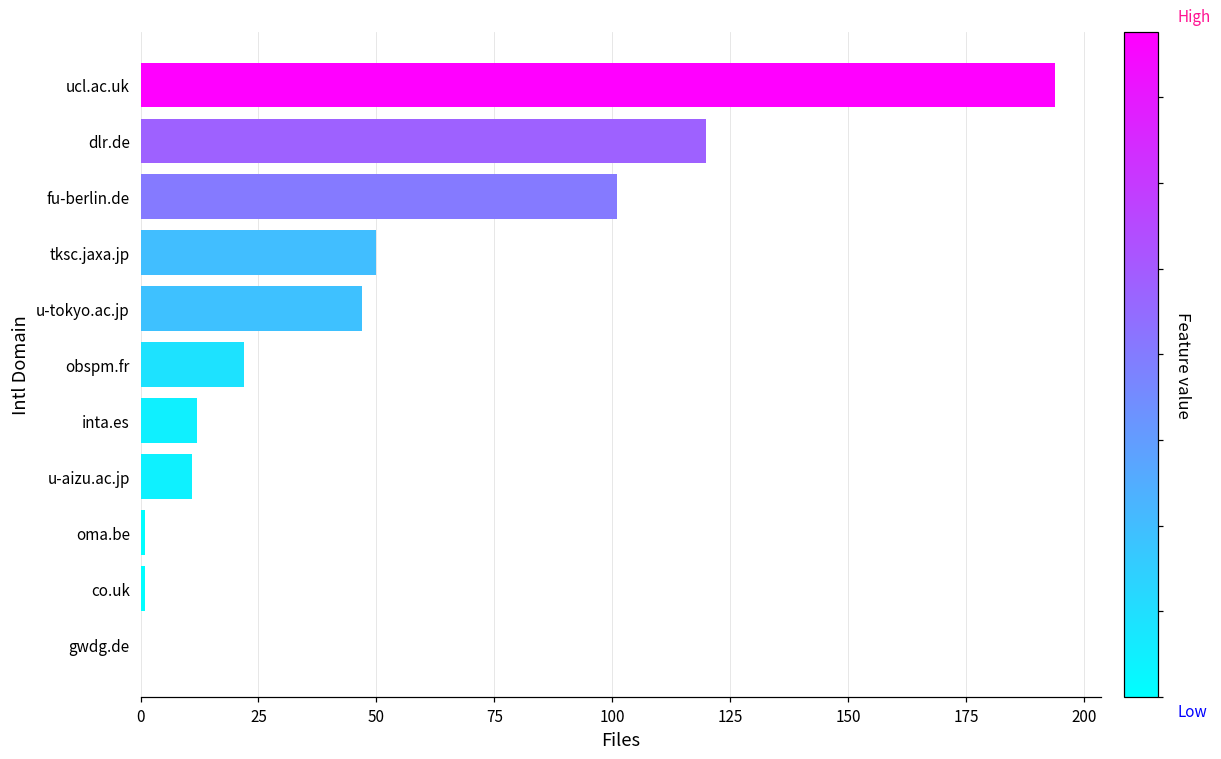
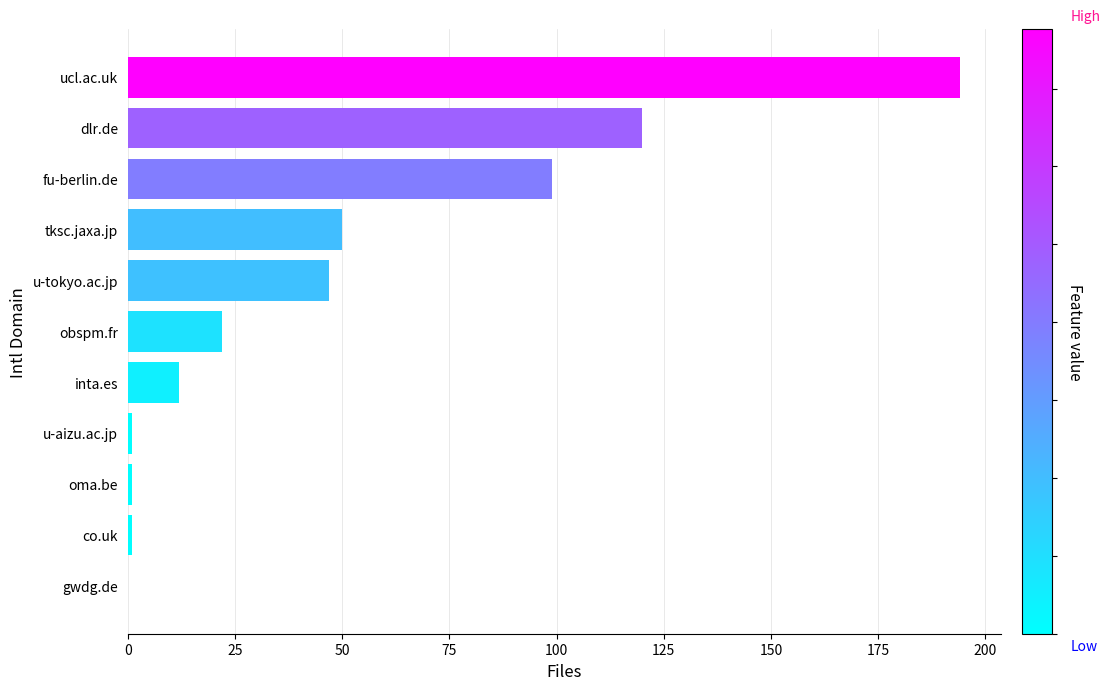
fu-berlin.de: 101 -> 99
u-aizu.ac.jp: 11 -> 1
